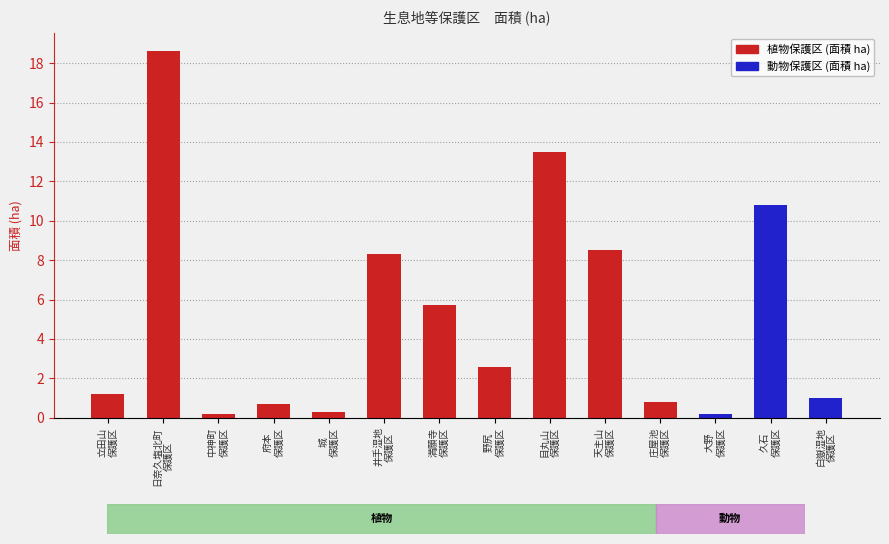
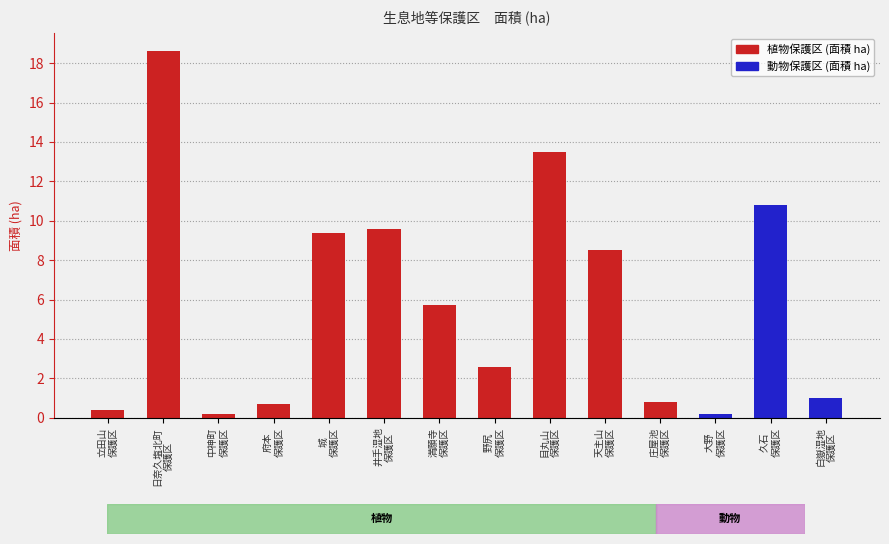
立田山 保護区: 1.2 -> 0.4
城 保護区: 0.3 -> 9.4
井手湿地 保護区: 8.3 -> 9.6
